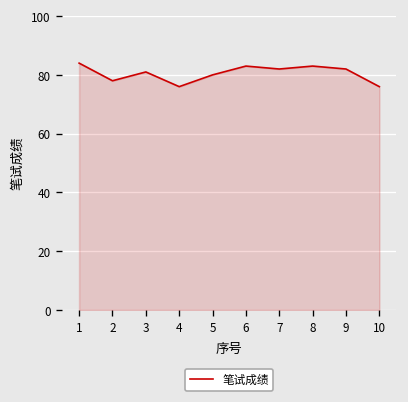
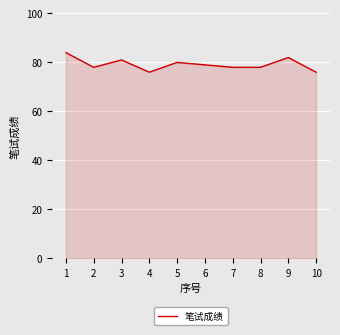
6: 83 -> 79
7: 82 -> 78
8: 83 -> 78
